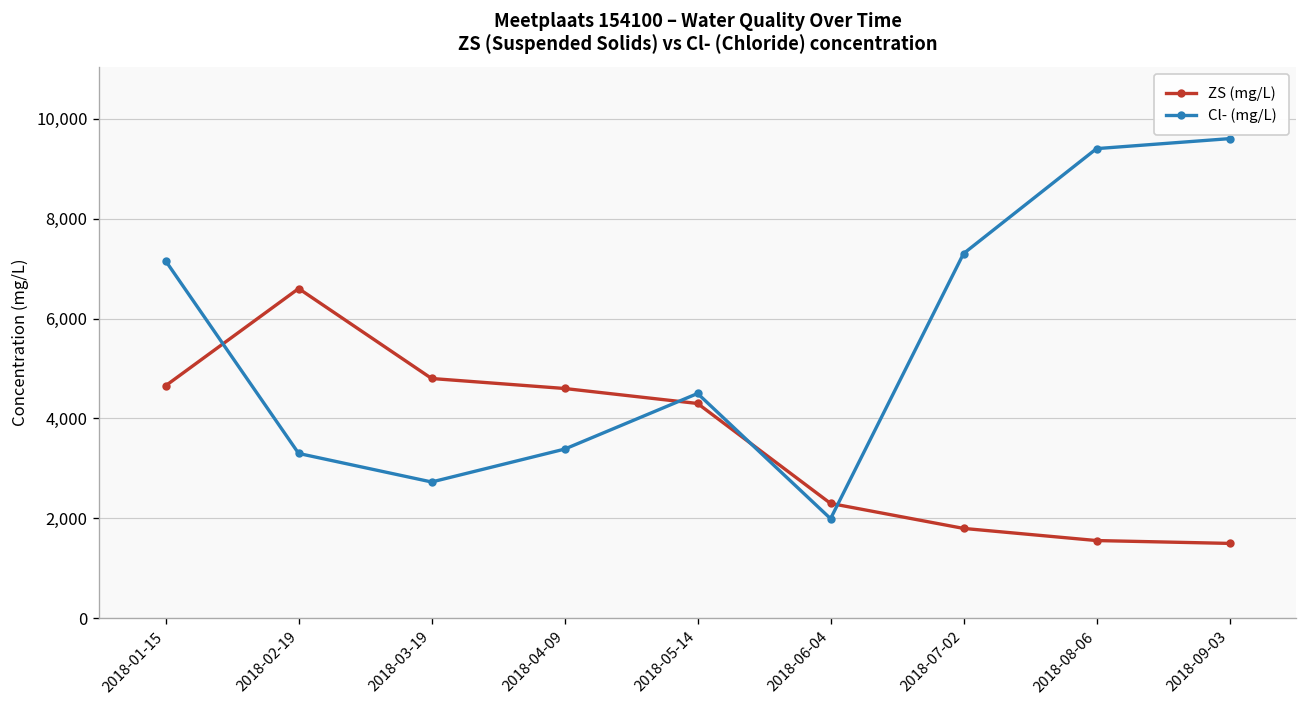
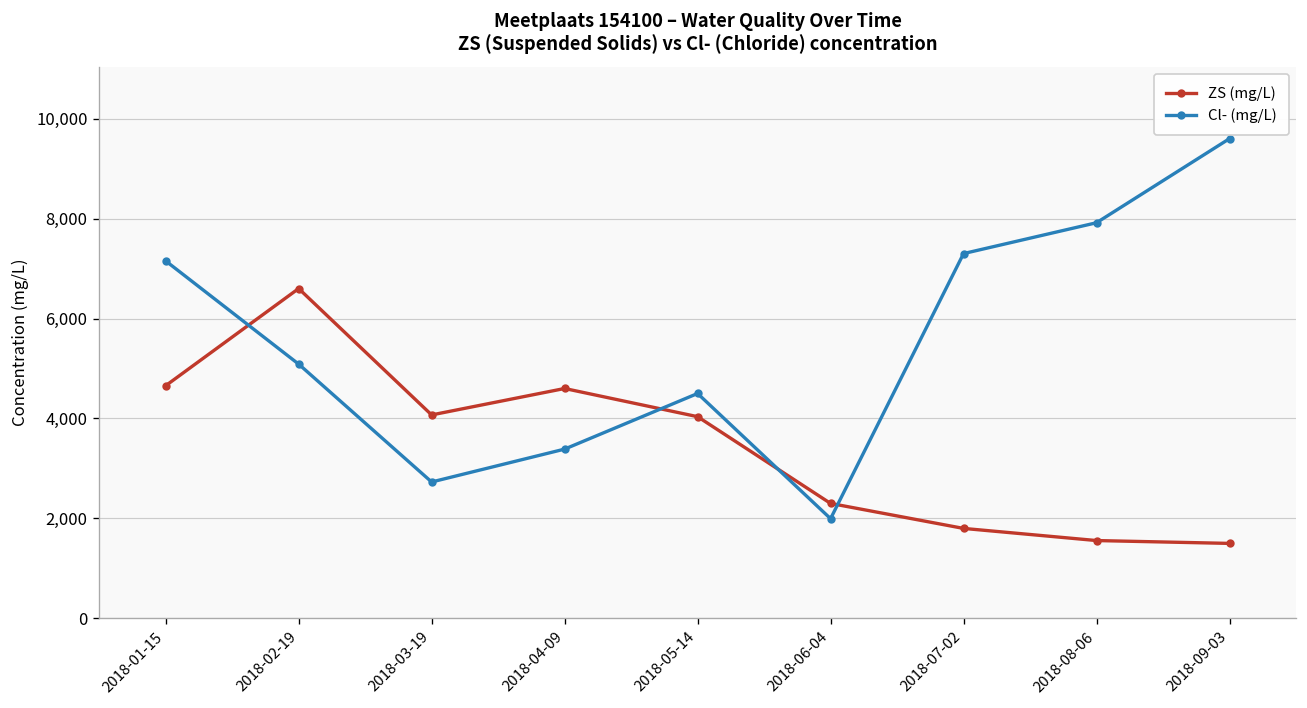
Cl- (mg/L), 2018-02-19: 3,300 -> 5,100
ZS (mg/L), 2018-03-19: 4,800 -> 4,100
ZS (mg/L), 2018-05-14: 4,300 -> 4,000
Cl- (mg/L), 2018-08-06: 9,400 -> 7,900
